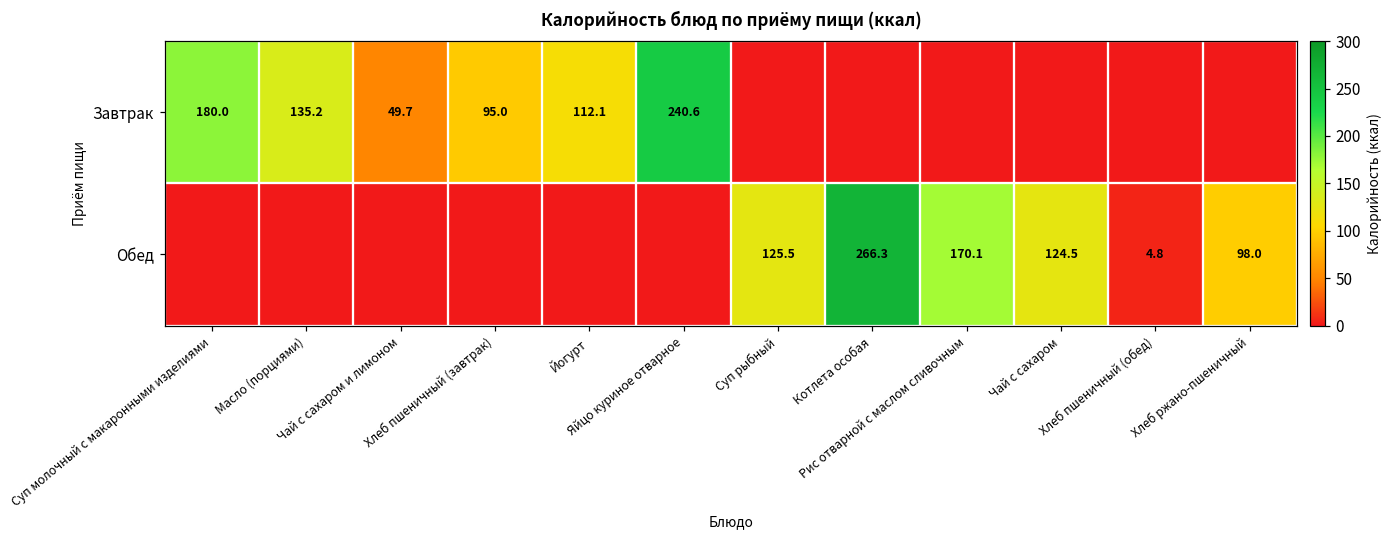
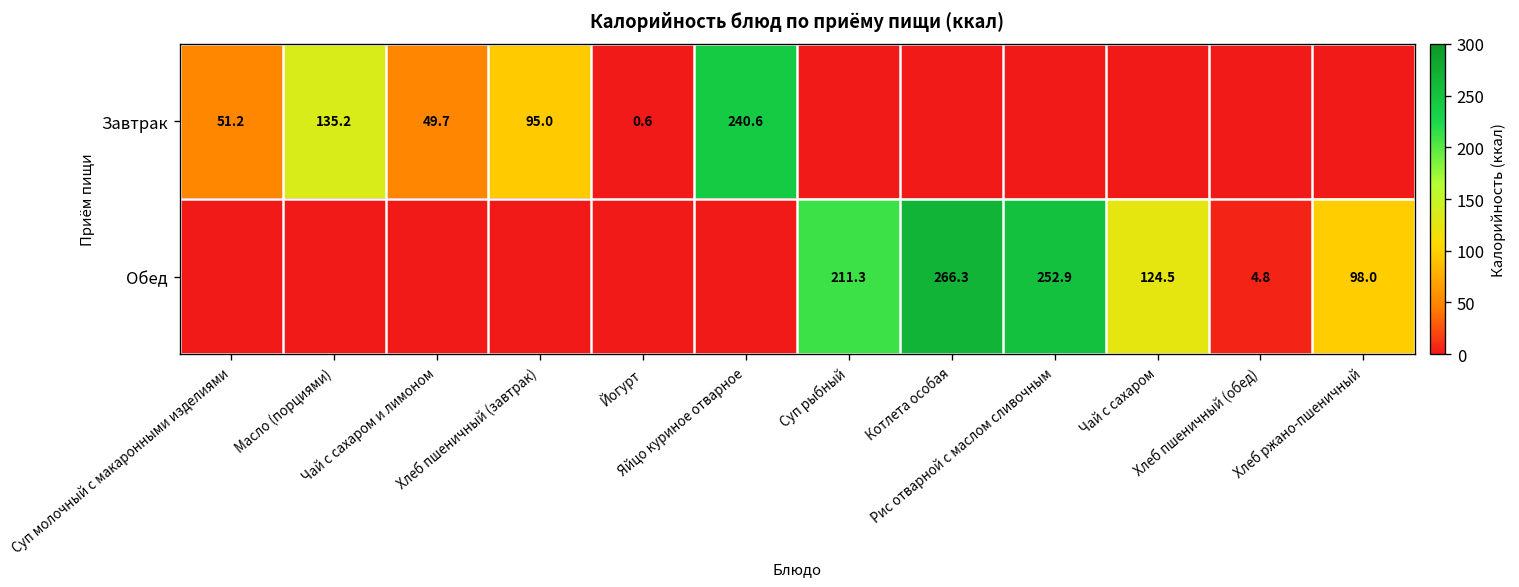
Завтрак, Суп молочный с макаронными изделиями: 180.0 -> 51.2
Завтрак, Йогурт: 112.1 -> 0.6
Обед, Суп рыбный: 125.5 -> 211.3
Обед, Рис отварной с маслом сливочным: 170.1 -> 252.9
